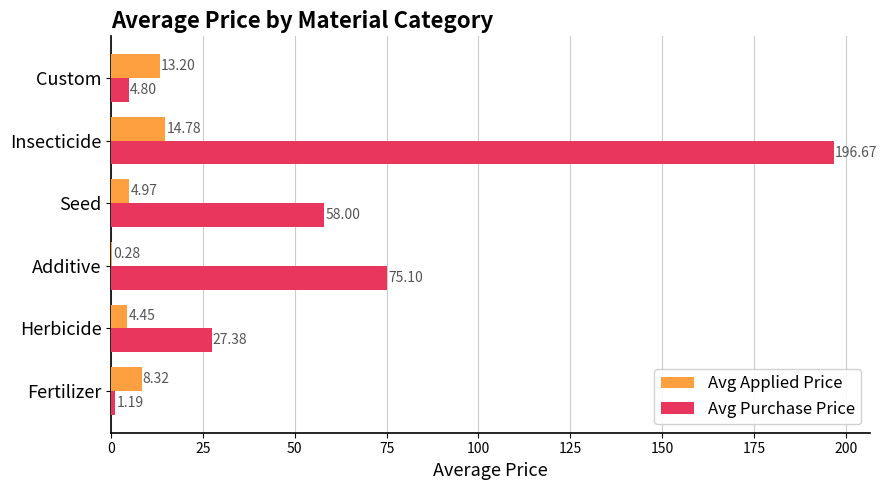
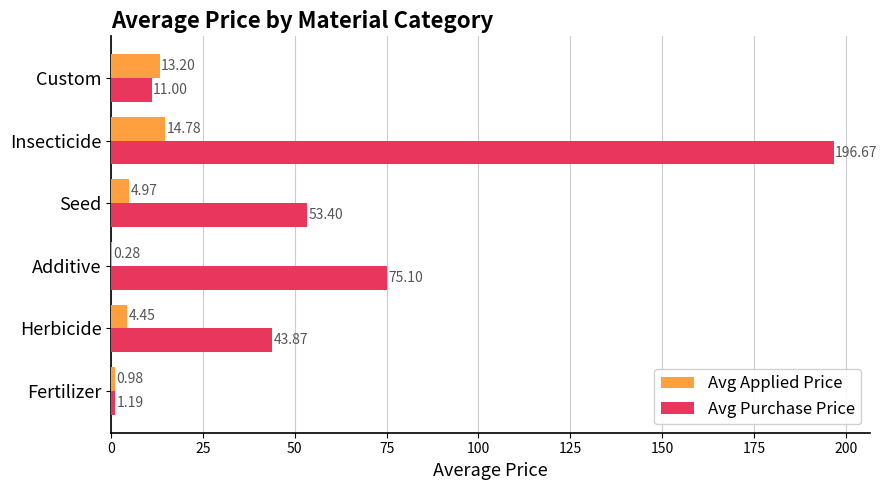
Avg Purchase Price, Custom: 4.80 -> 11.00
Avg Purchase Price, Seed: 58.00 -> 53.40
Avg Purchase Price, Herbicide: 27.38 -> 43.87
Avg Applied Price, Fertilizer: 8.32 -> 0.98
